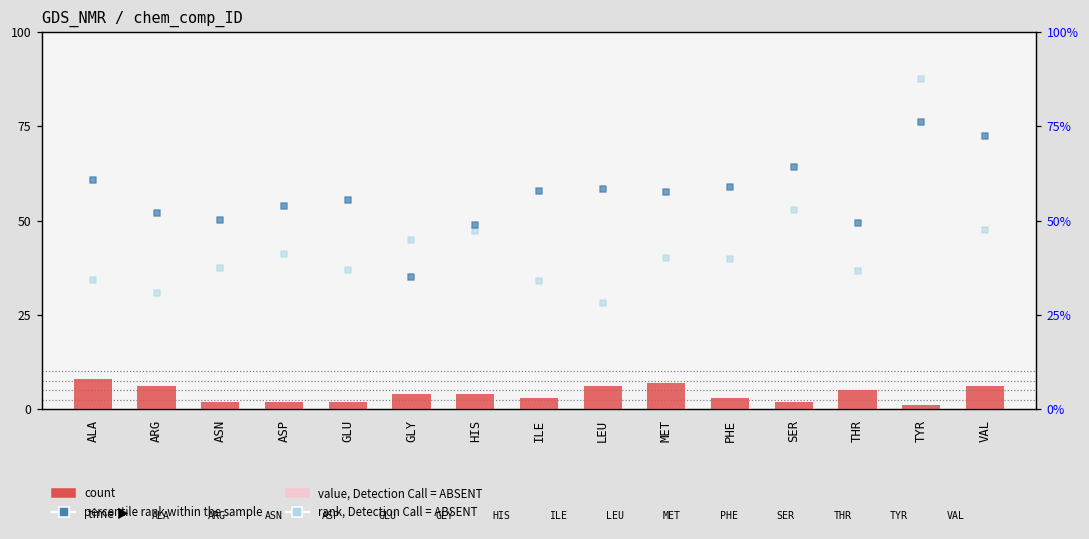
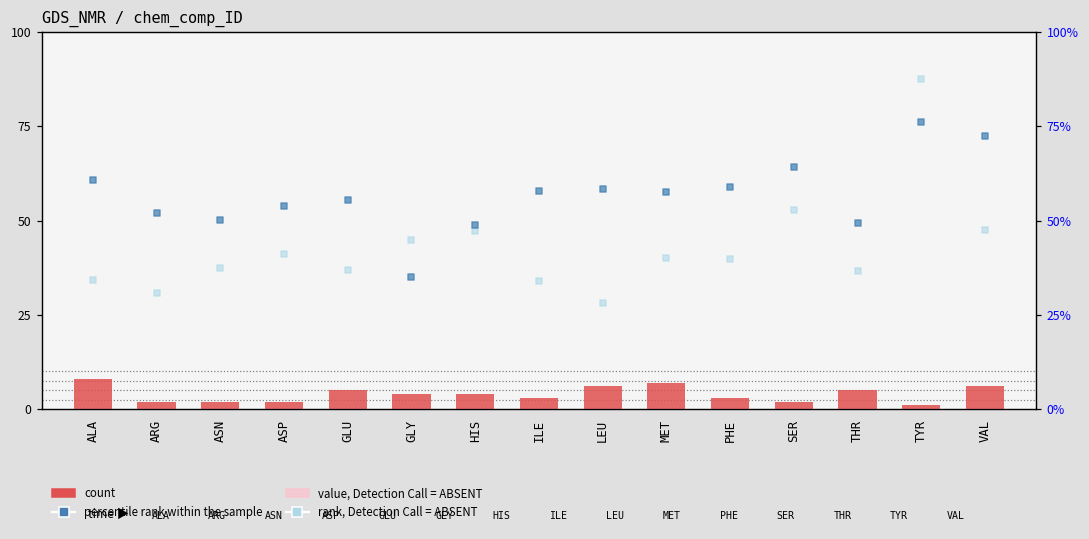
count, ARG: 6 -> 2
count, GLU: 2 -> 5
